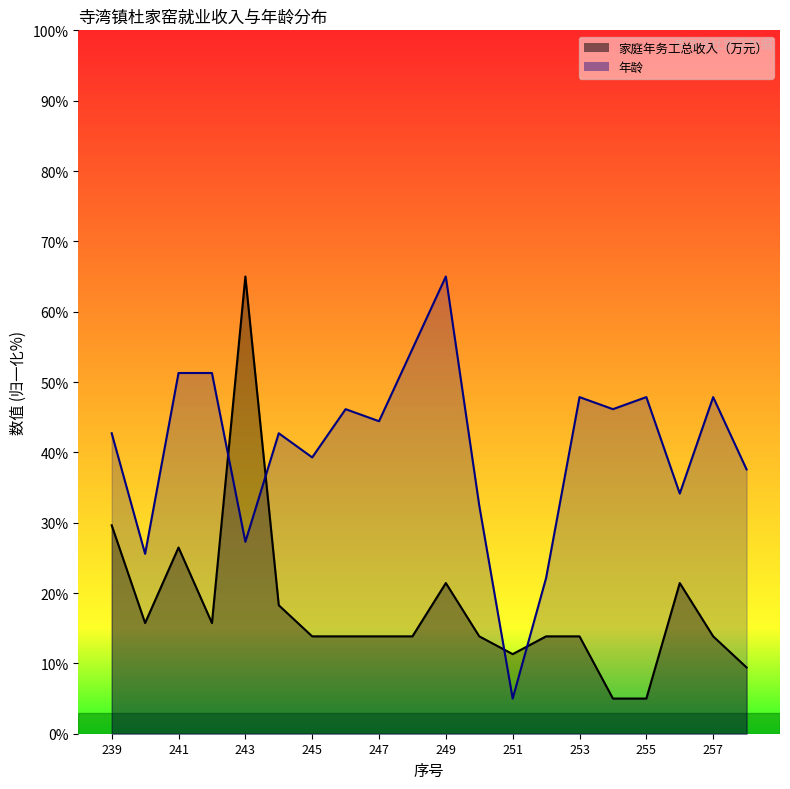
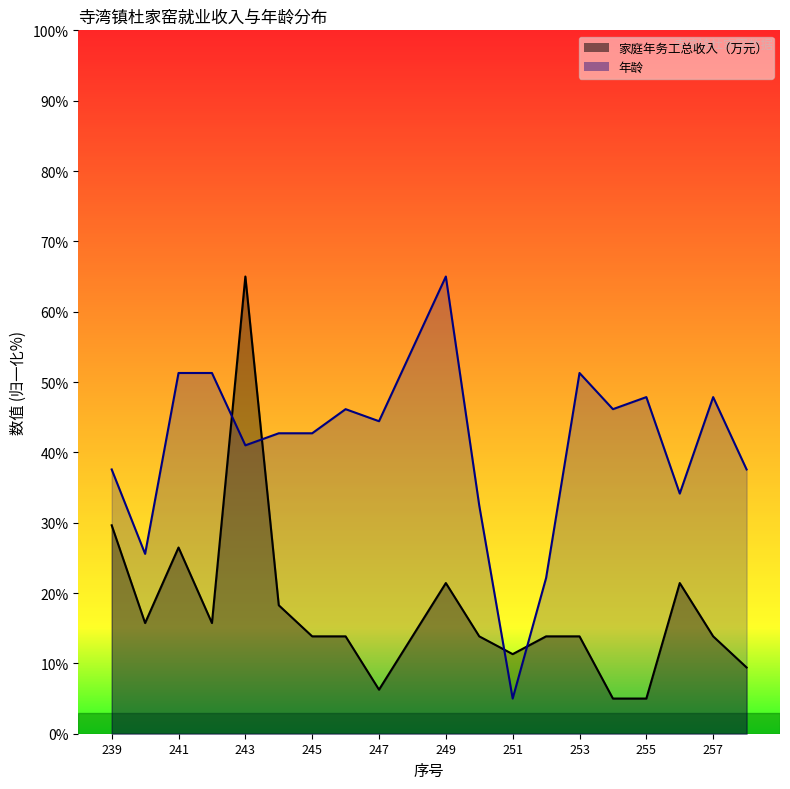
年龄, 239: 43% -> 38%
年龄, 243: 27% -> 41%
年龄, 245: 39% -> 43%
家庭年务工总收入（万元）, 247: 14% -> 6%
年龄, 253: 48% -> 51%
